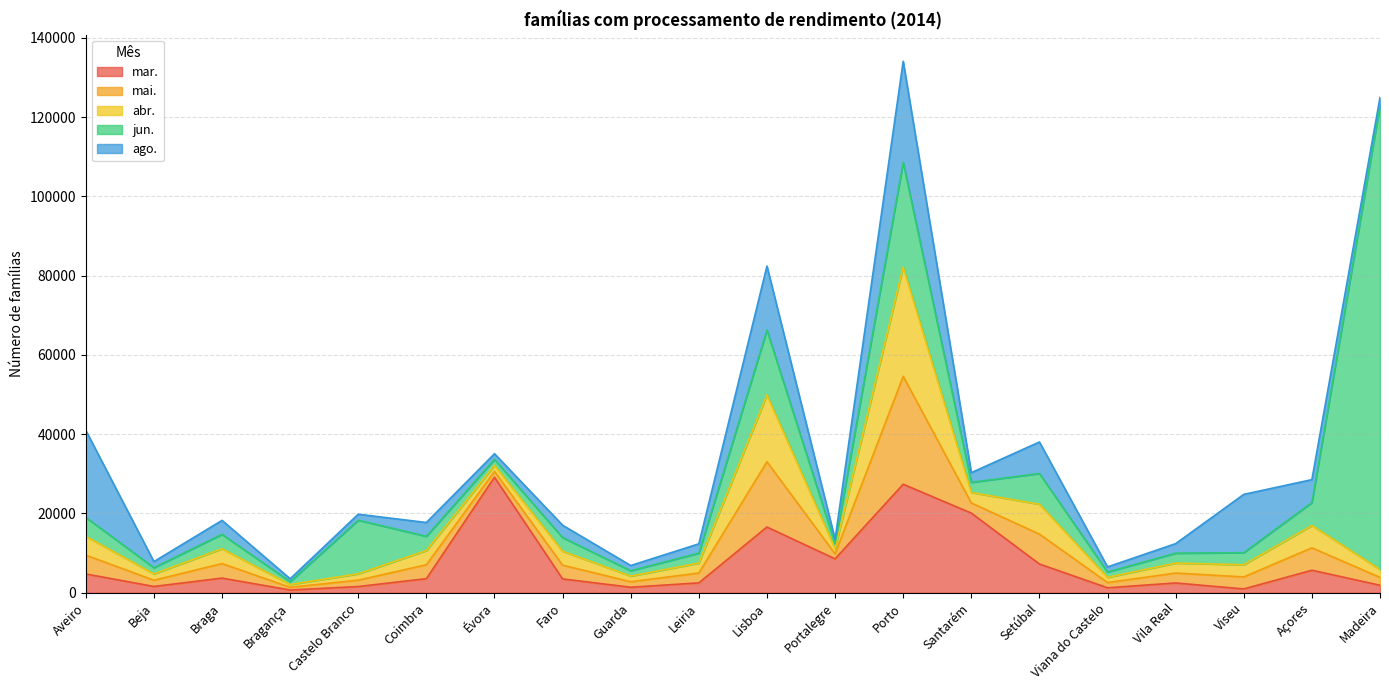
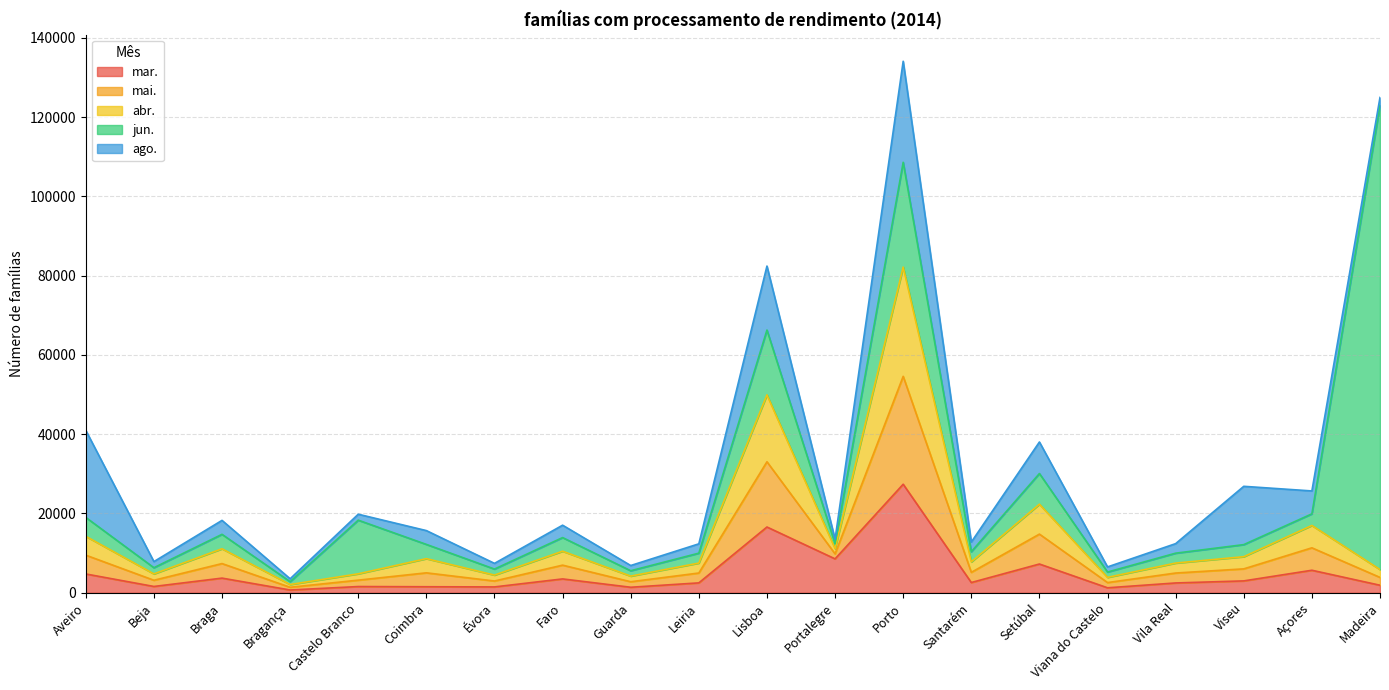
mar., Coimbra: 4000 -> 2000
mar., Évora: 29000 -> 1000
mar., Santarém: 20000 -> 3000
mar., Viseu: 1000 -> 3000
jun., Açores: 6000 -> 3000
